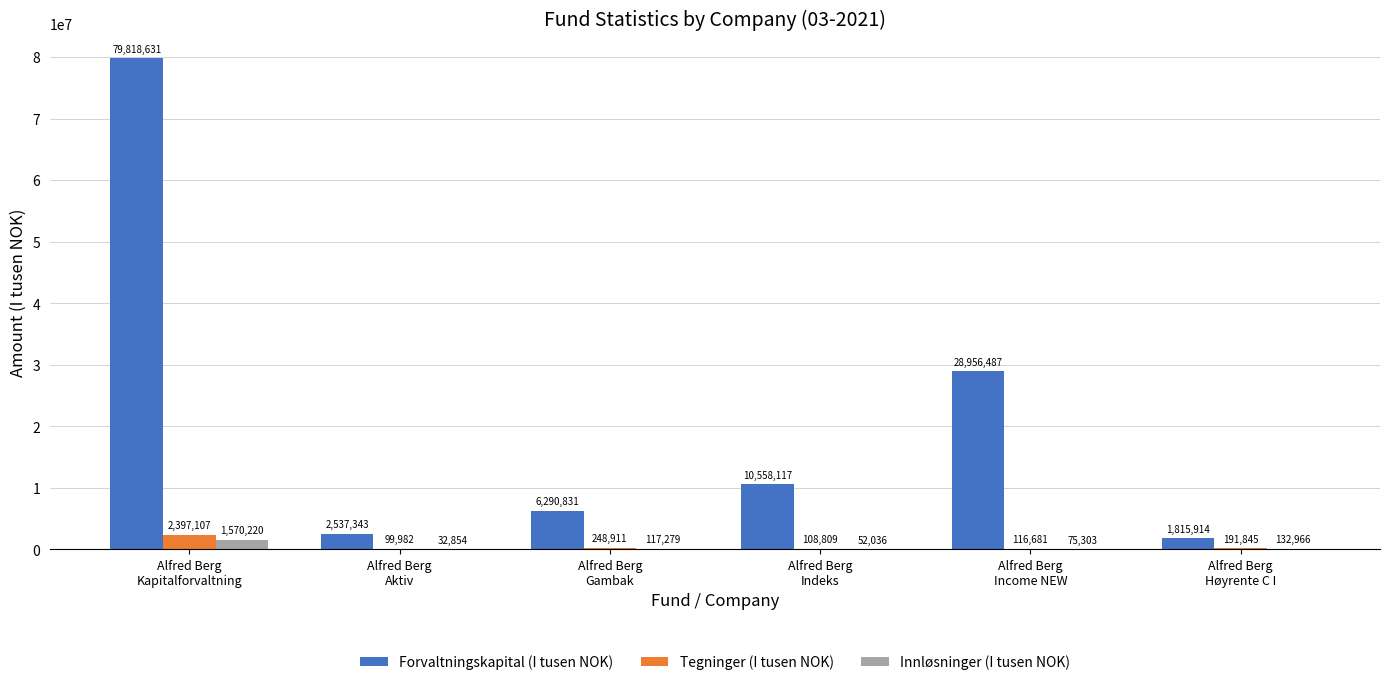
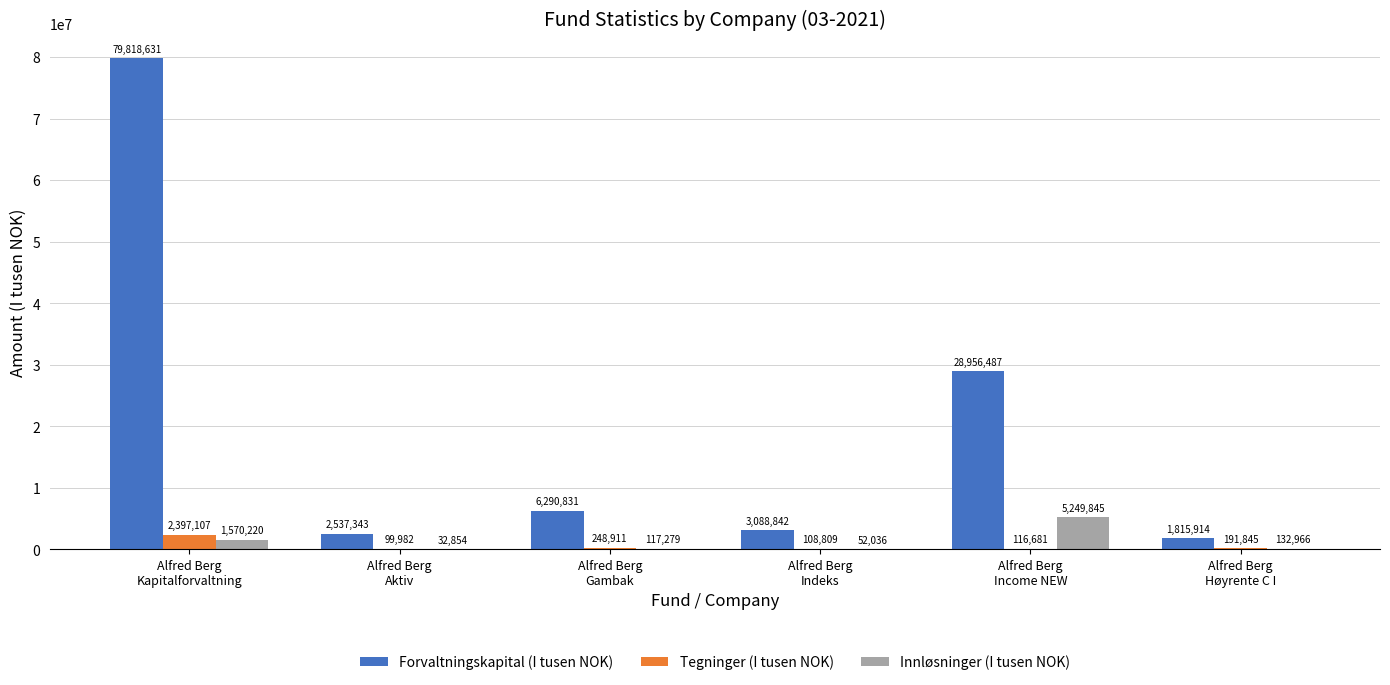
Forvaltningskapital (I tusen NOK), Alfred Berg Indeks: 10,558,117 -> 3,088,842
Innløsninger (I tusen NOK), Alfred Berg Income NEW: 75,303 -> 5,249,845
